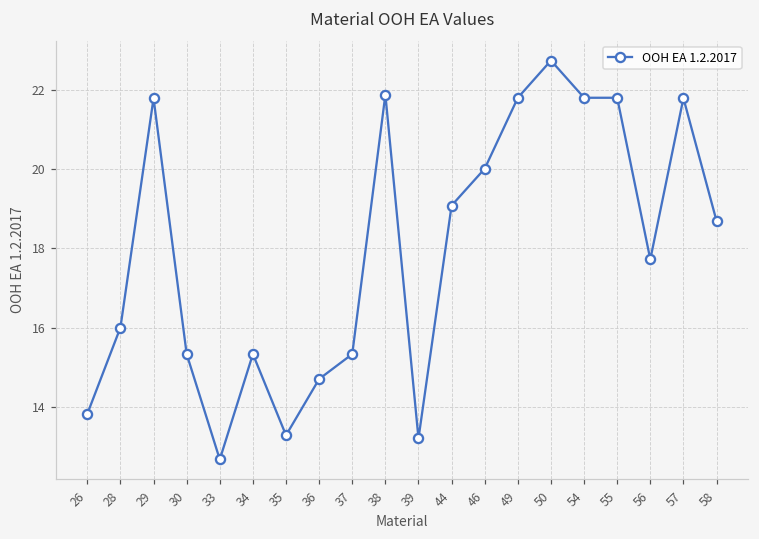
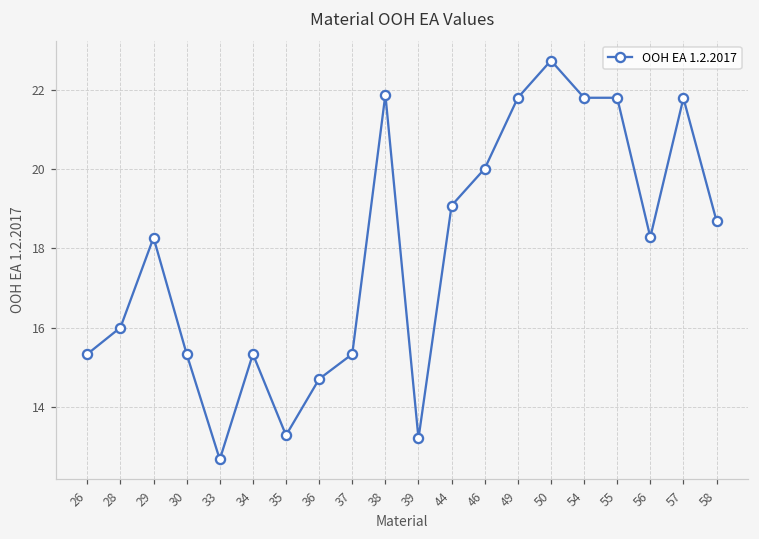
26: 13.8 -> 15.3
29: 21.8 -> 18.3
56: 17.7 -> 18.3
